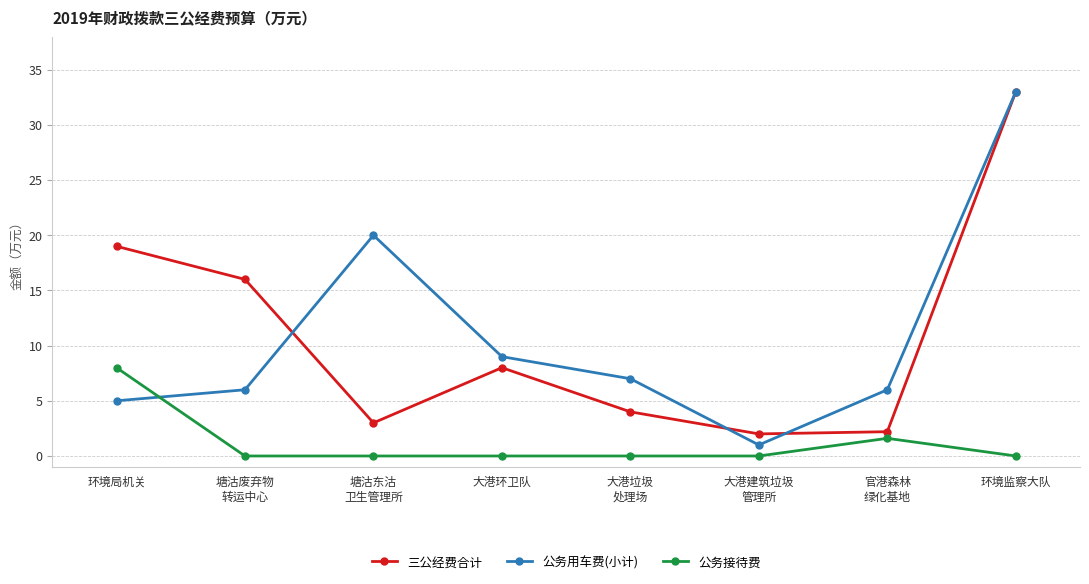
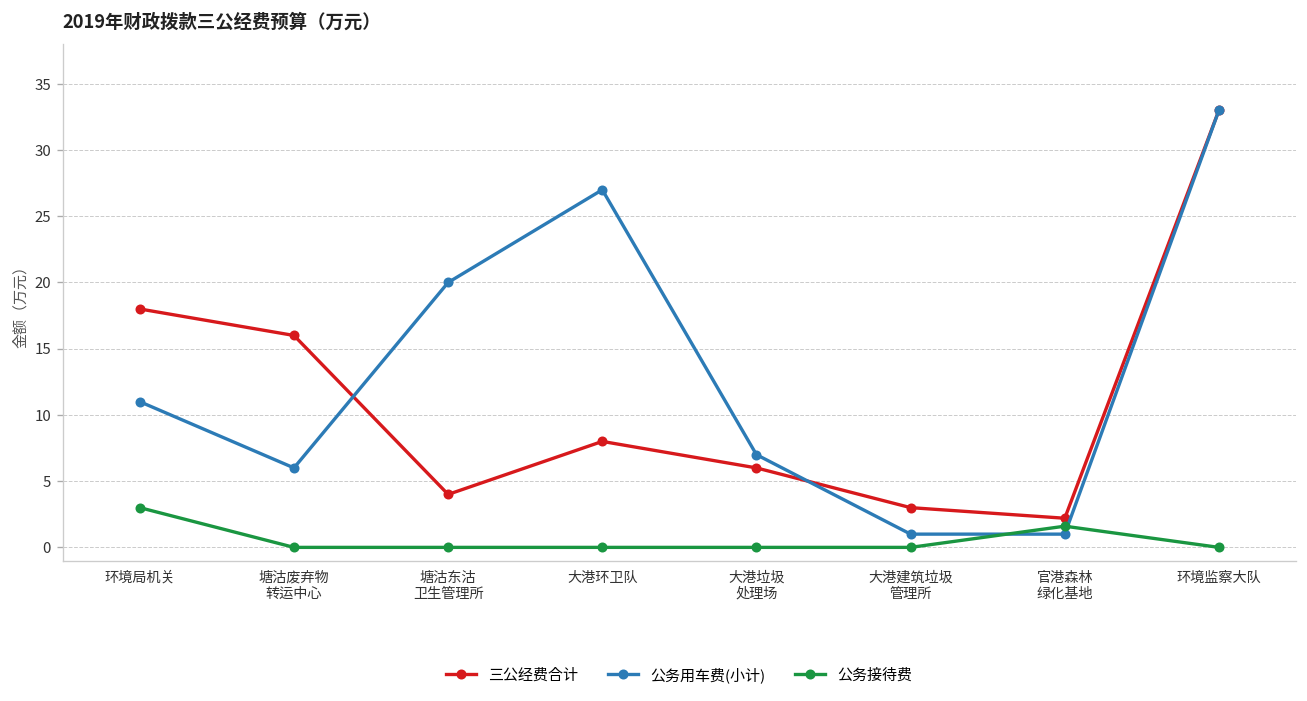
三公经费合计, 环境局机关: 19 -> 18
公务用车费(小计), 环境局机关: 5 -> 11
公务接待费, 环境局机关: 8 -> 3
三公经费合计, 塘沽东沽 卫生管理所: 3 -> 4
公务用车费(小计), 大港环卫队: 9 -> 27
三公经费合计, 大港垃圾 处理场: 4 -> 6
三公经费合计, 大港建筑垃圾 管理所: 2 -> 3
公务用车费(小计), 官港森林 绿化基地: 6 -> 1
